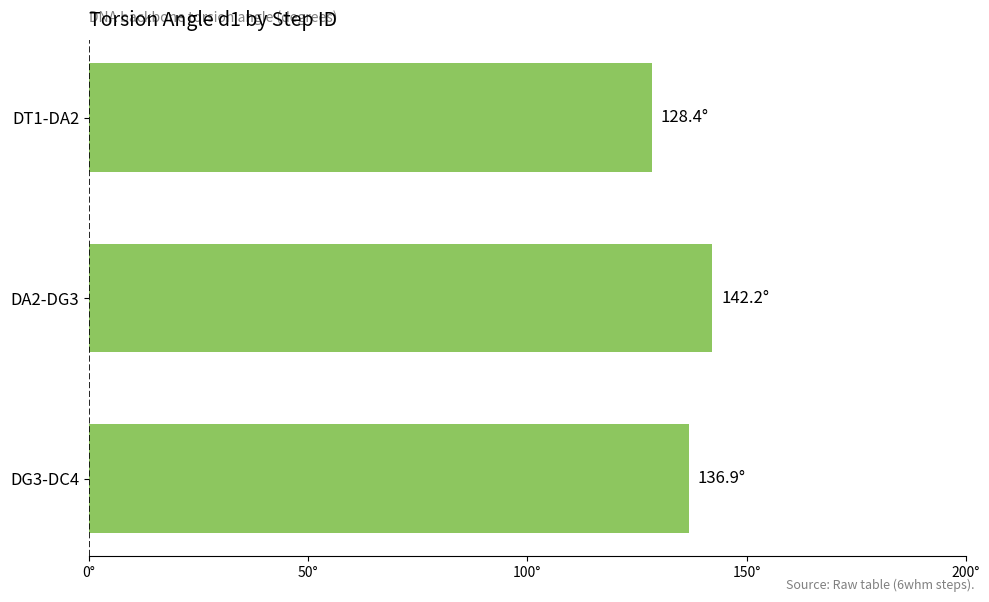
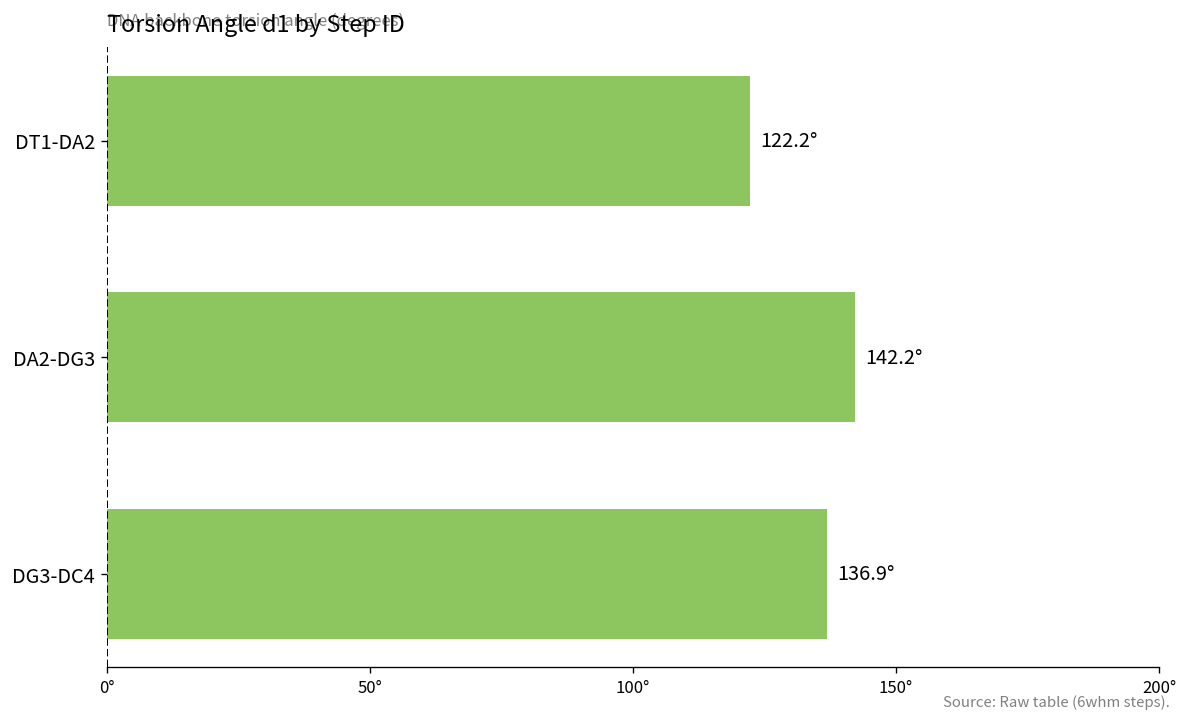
DT1-DA2: 128.4° -> 122.2°
